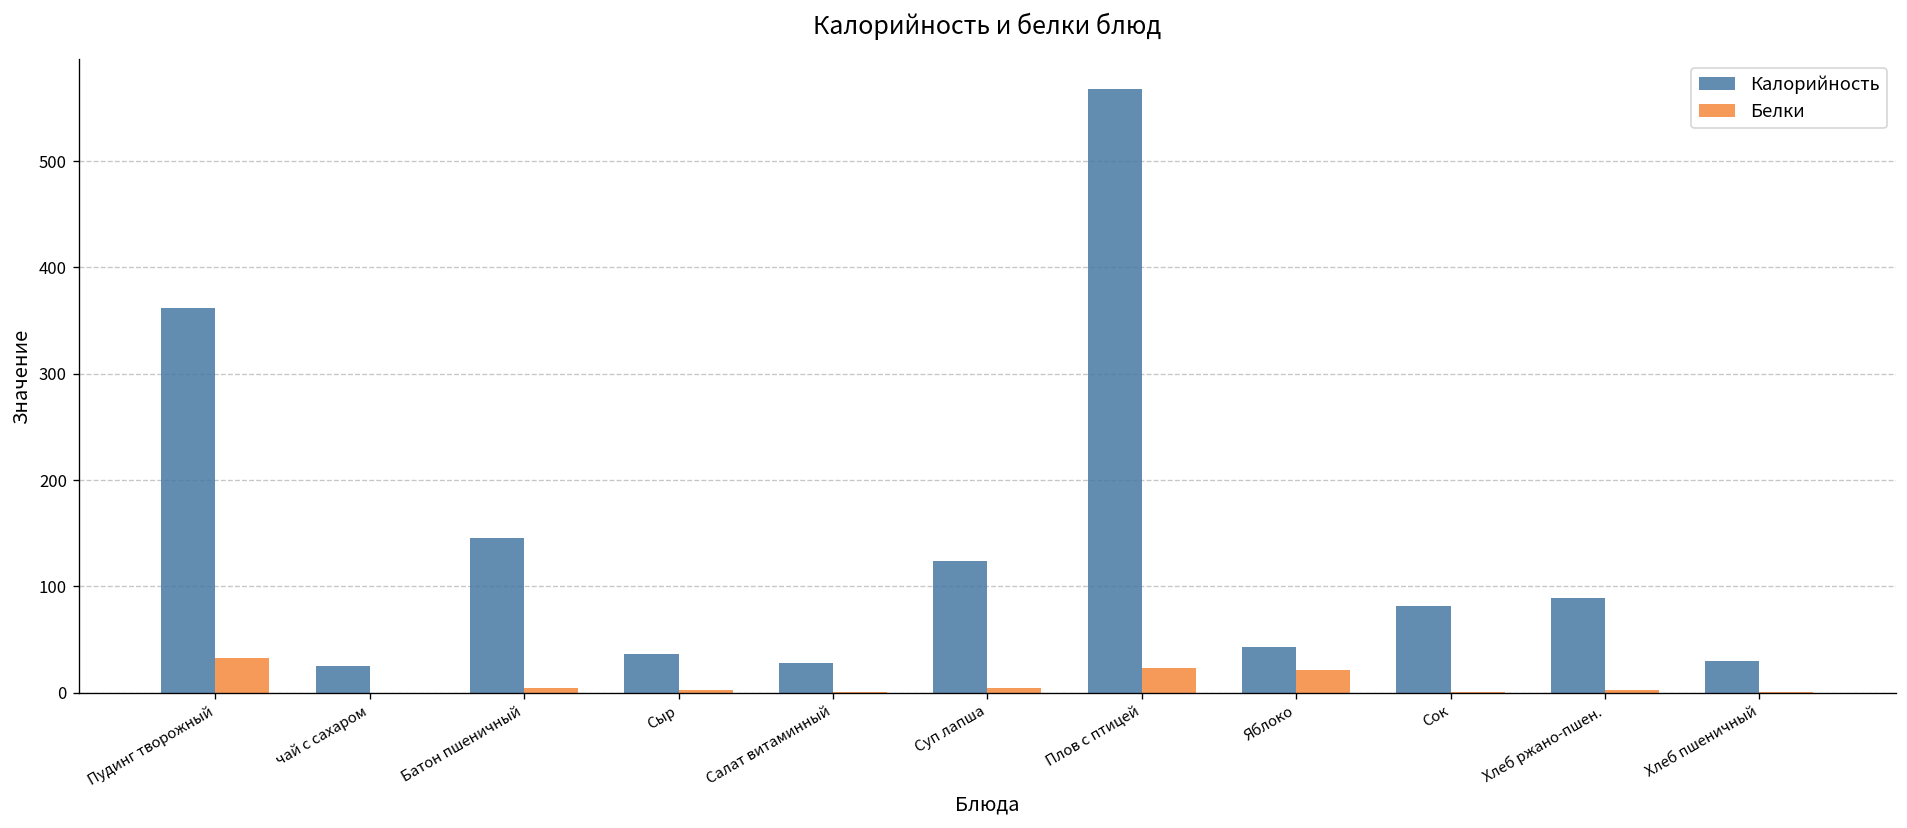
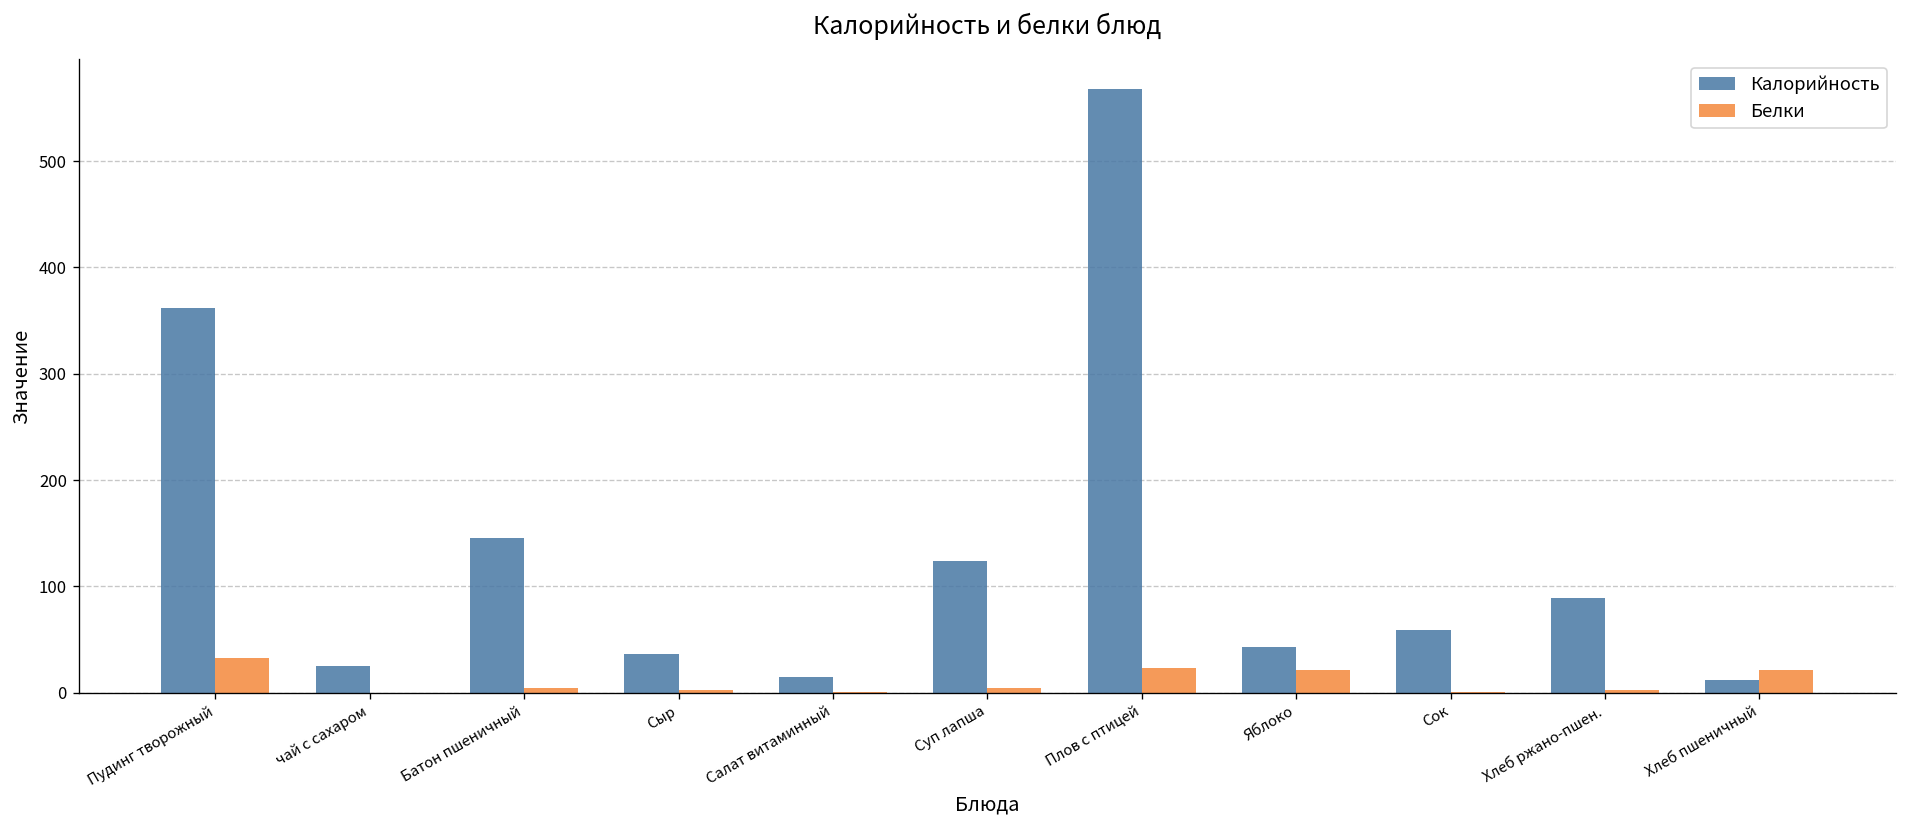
Калорийность, Салат витаминный: 30 -> 20
Калорийность, Сок: 80 -> 60
Калорийность, Хлеб пшеничный: 30 -> 10
Белки, Хлеб пшеничный: 0 -> 20
